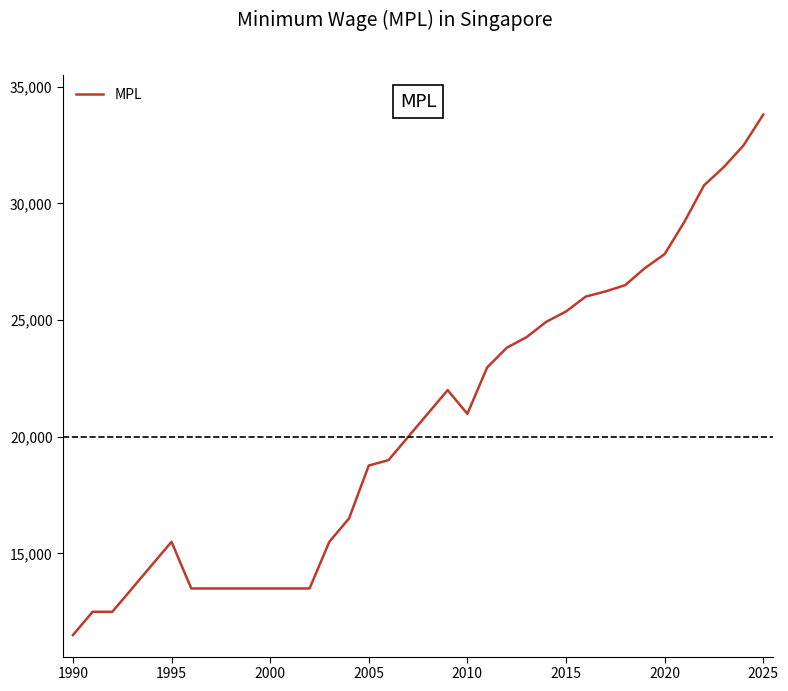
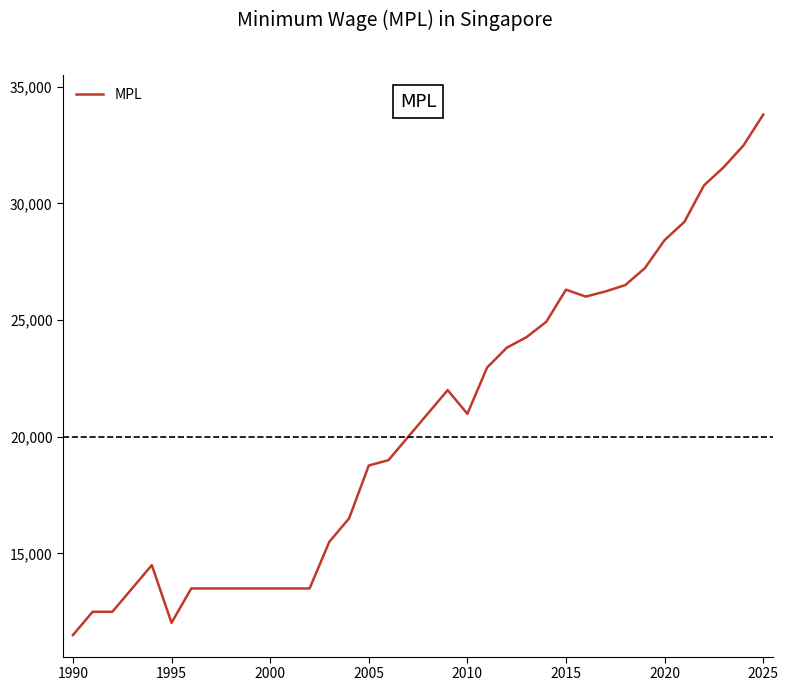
1995: 15,500 -> 12,000
2015: 25,400 -> 26,300
2020: 27,800 -> 28,400
